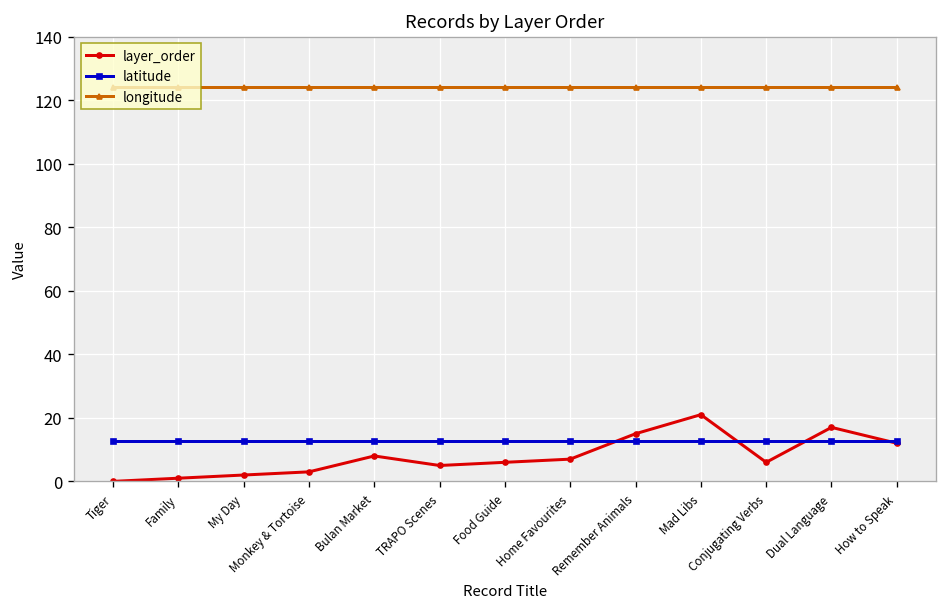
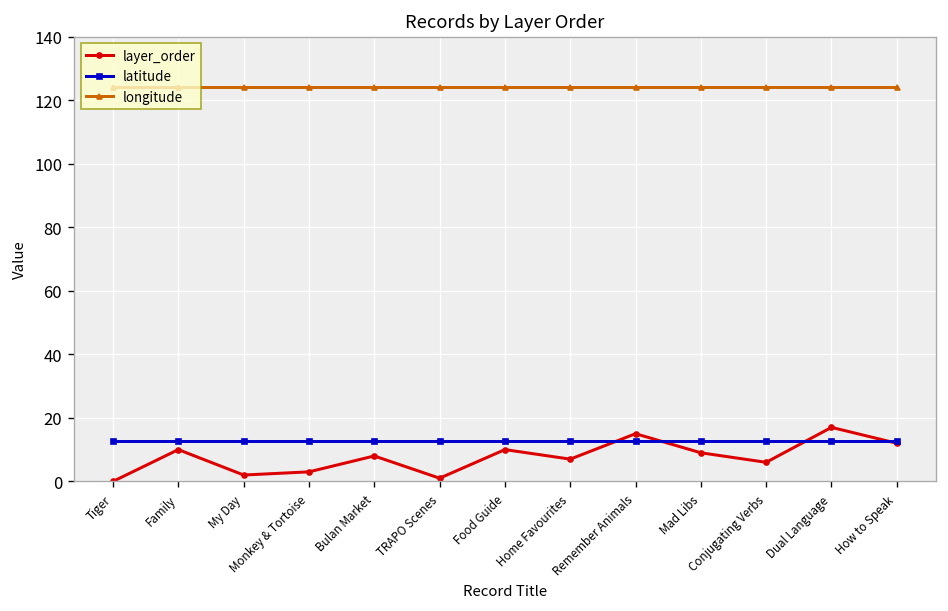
layer_order, Family: 1 -> 10
layer_order, TRAPO Scenes: 5 -> 1
layer_order, Food Guide: 6 -> 10
layer_order, Mad Libs: 21 -> 9
